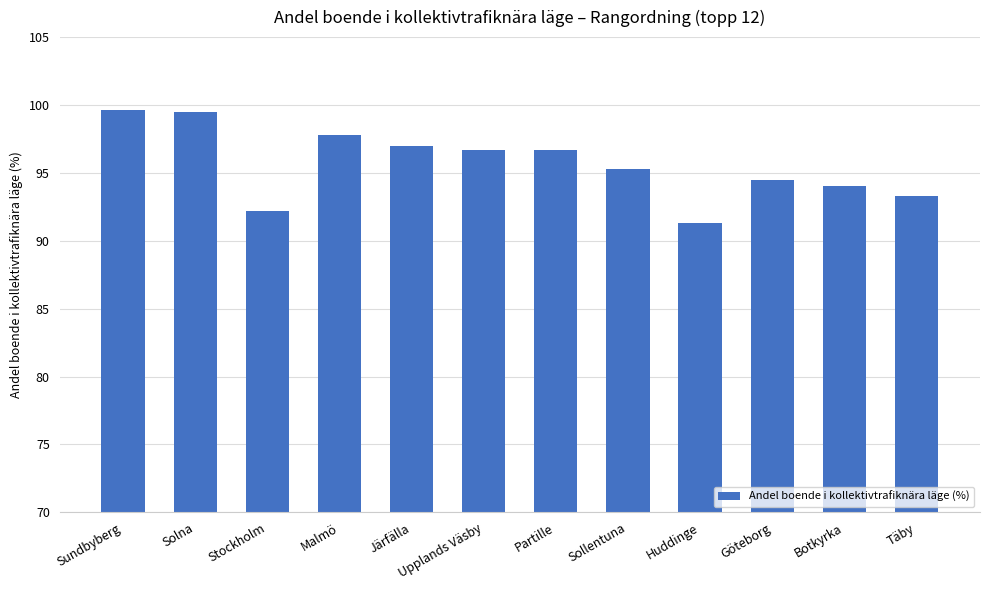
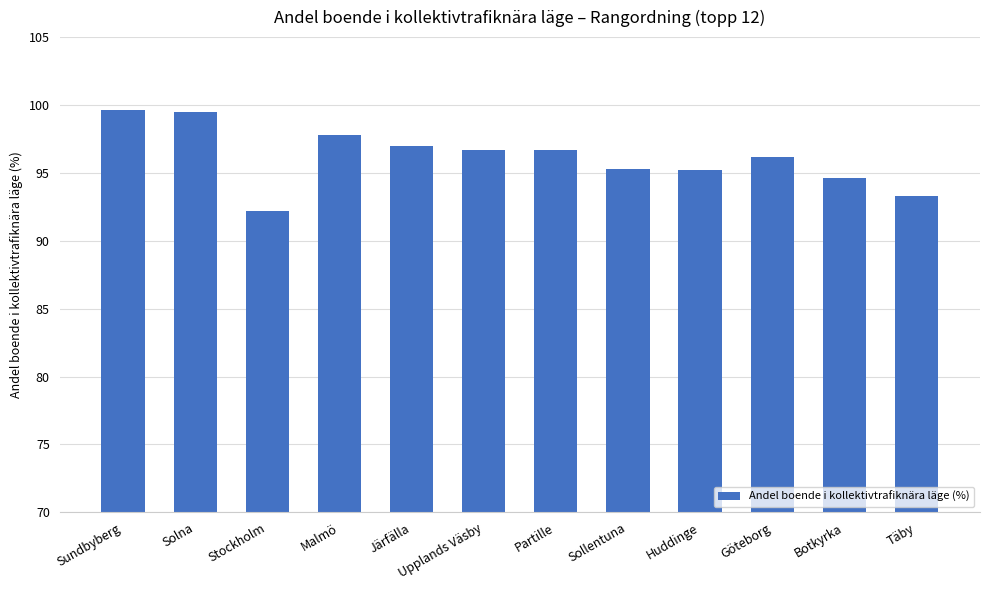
Huddinge: 91.3 -> 95.2
Göteborg: 94.5 -> 96.2
Botkyrka: 94.0 -> 94.6
